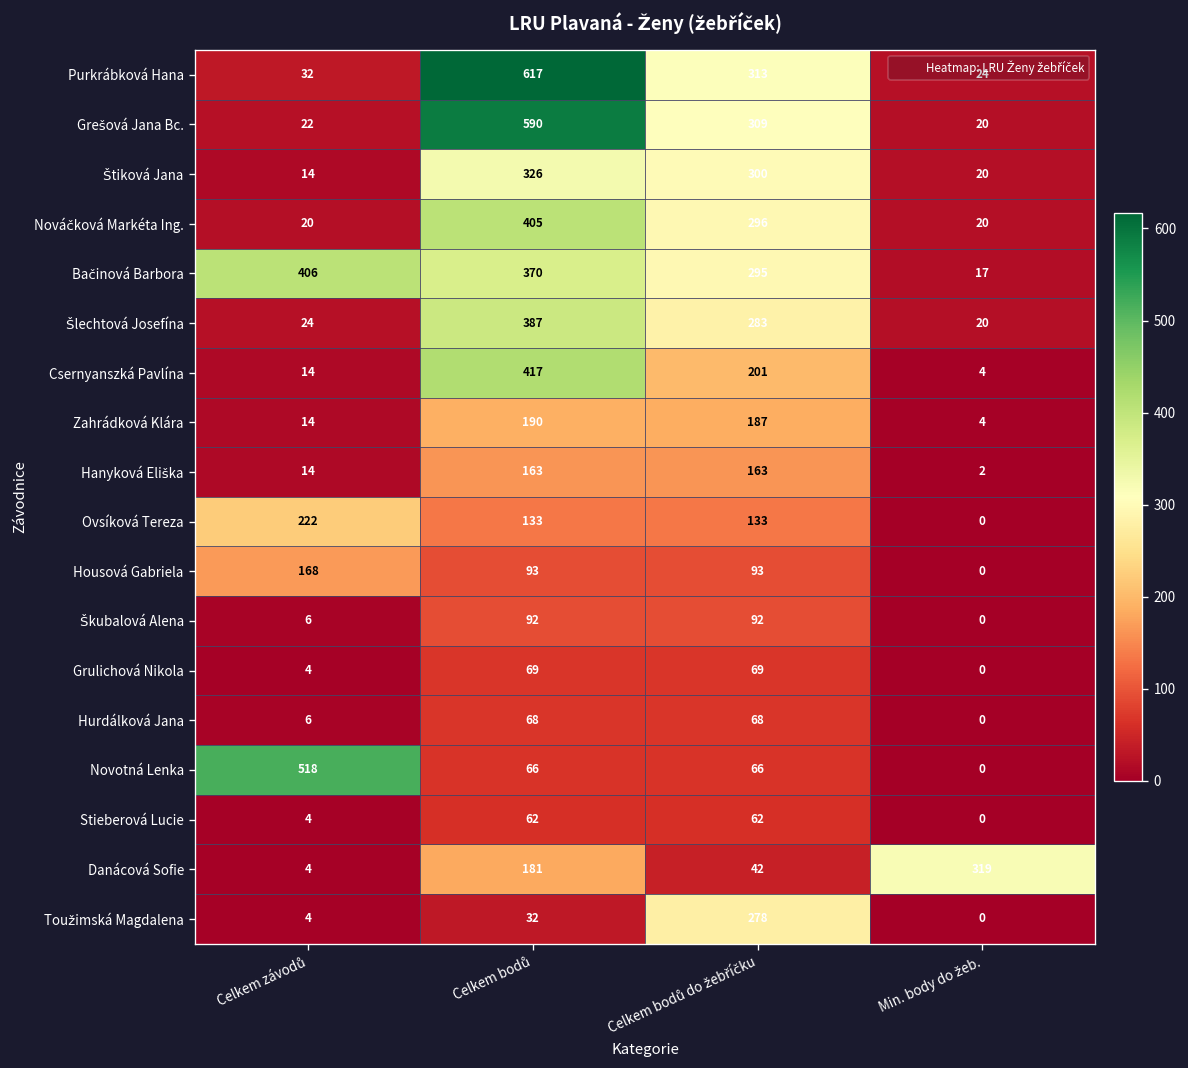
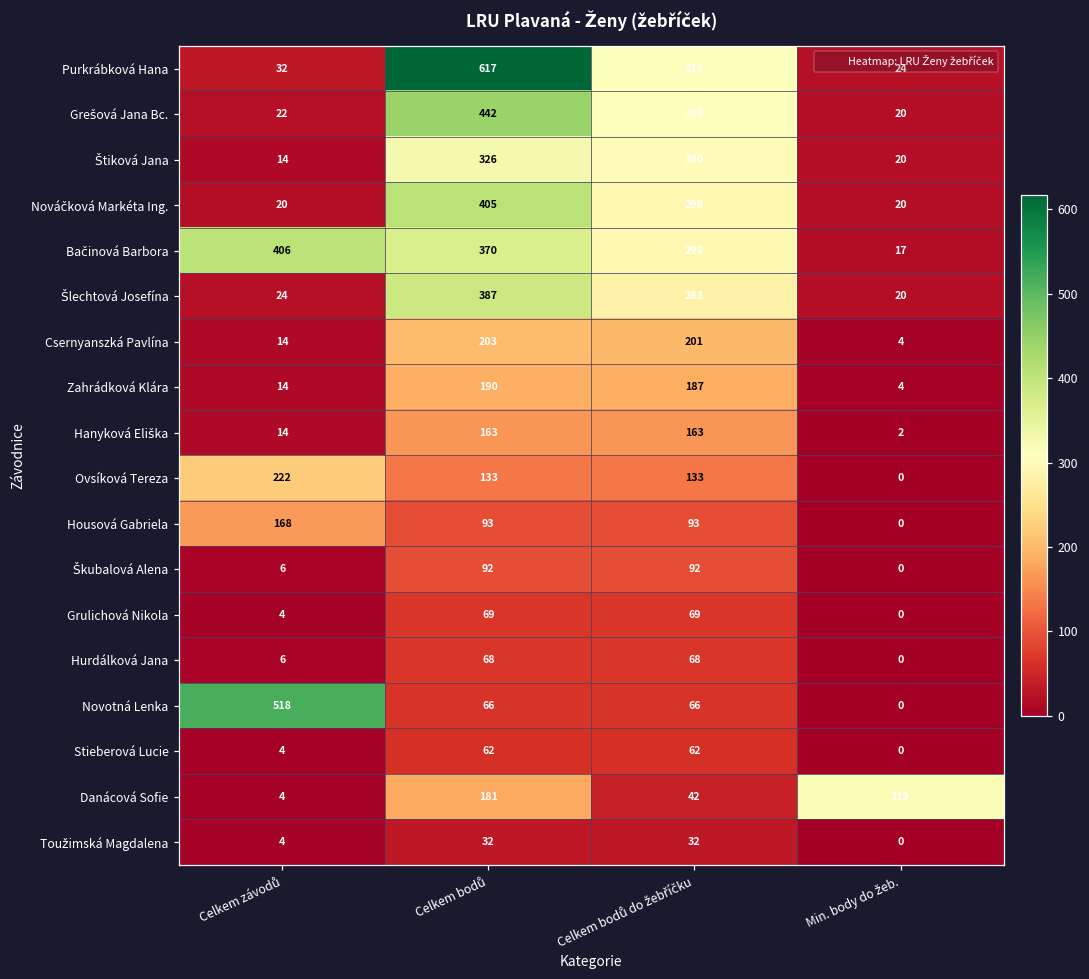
Grešová Jana Bc., Celkem bodů: 590 -> 442
Csernyanszká Pavlína, Celkem bodů: 417 -> 203
Toužimská Magdalena, Celkem bodů do žebříčku: 278 -> 32
